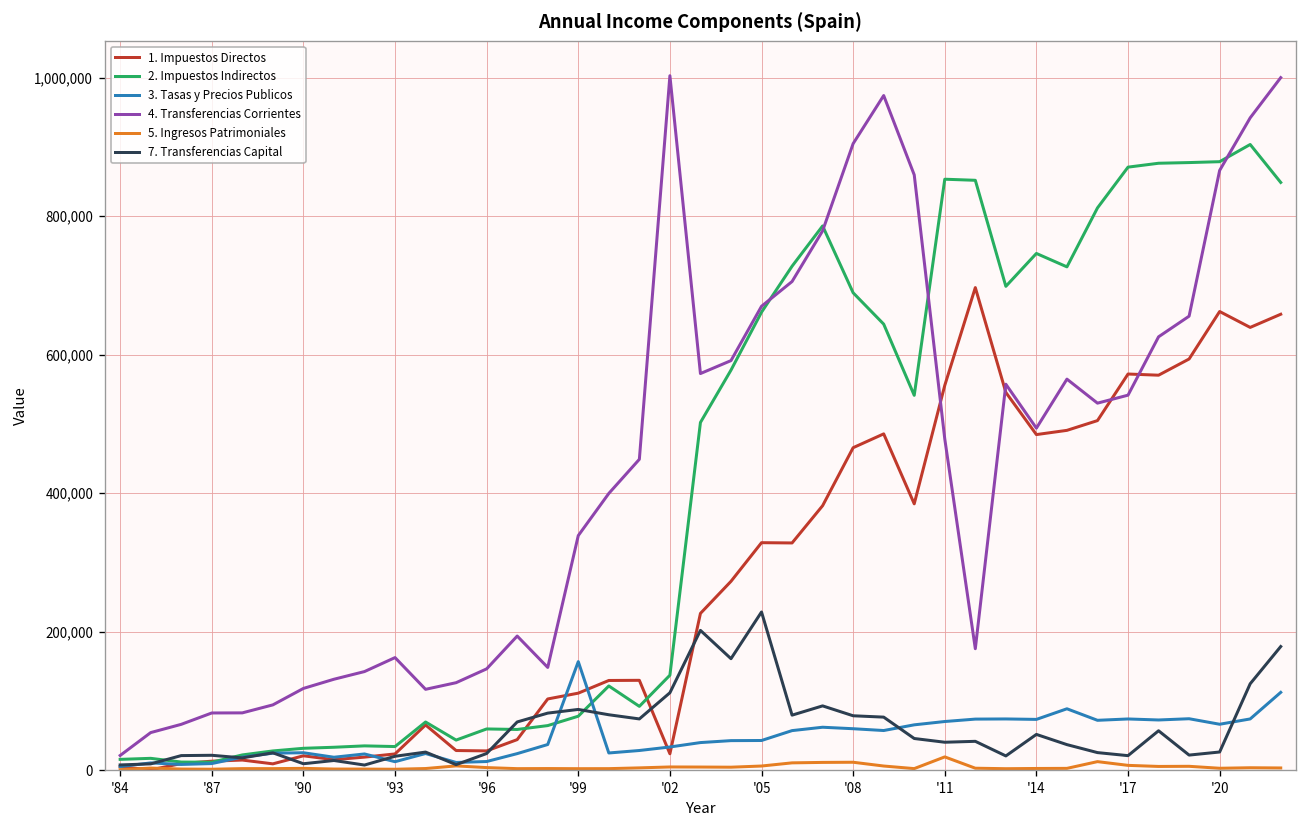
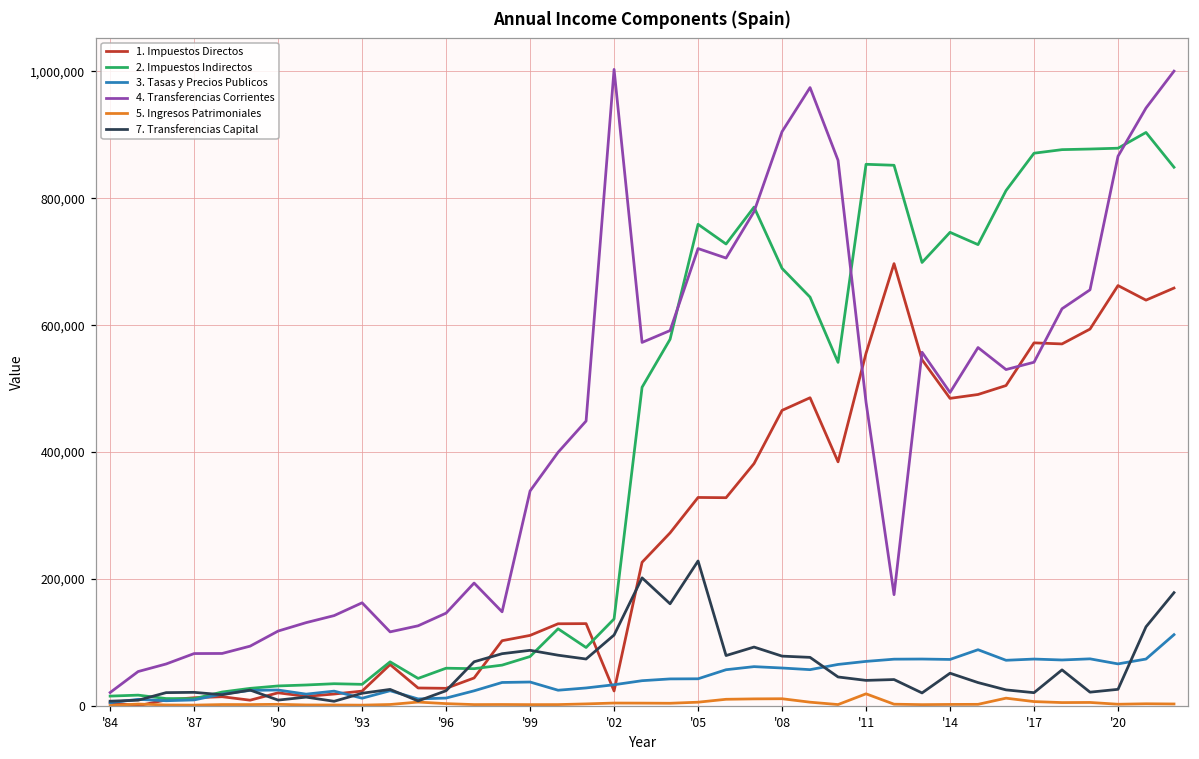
3. Tasas y Precios Publicos, '99: 160,000 -> 40,000
2. Impuestos Indirectos, '05: 660,000 -> 760,000
4. Transferencias Corrientes, '05: 670,000 -> 720,000
